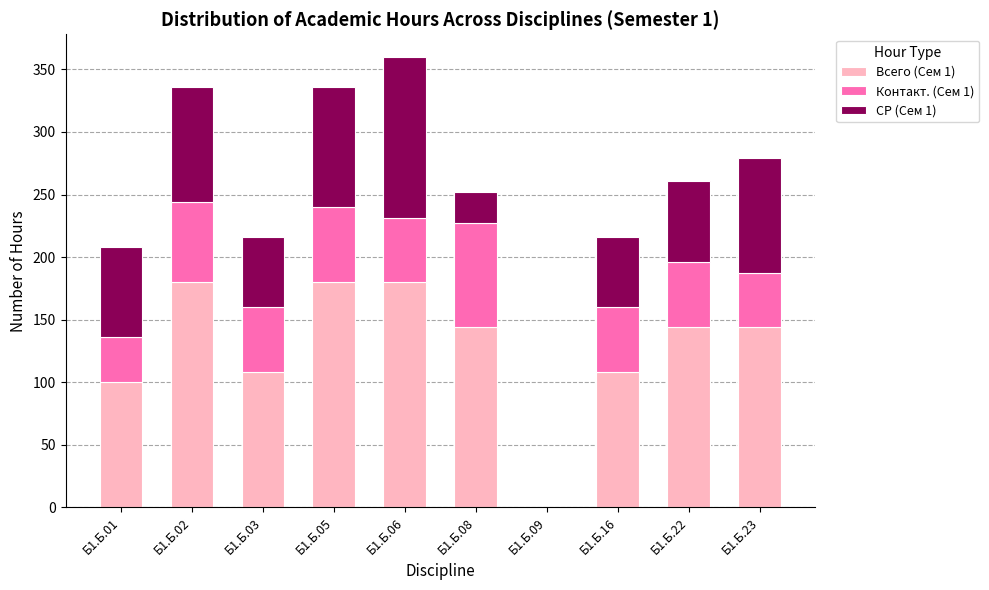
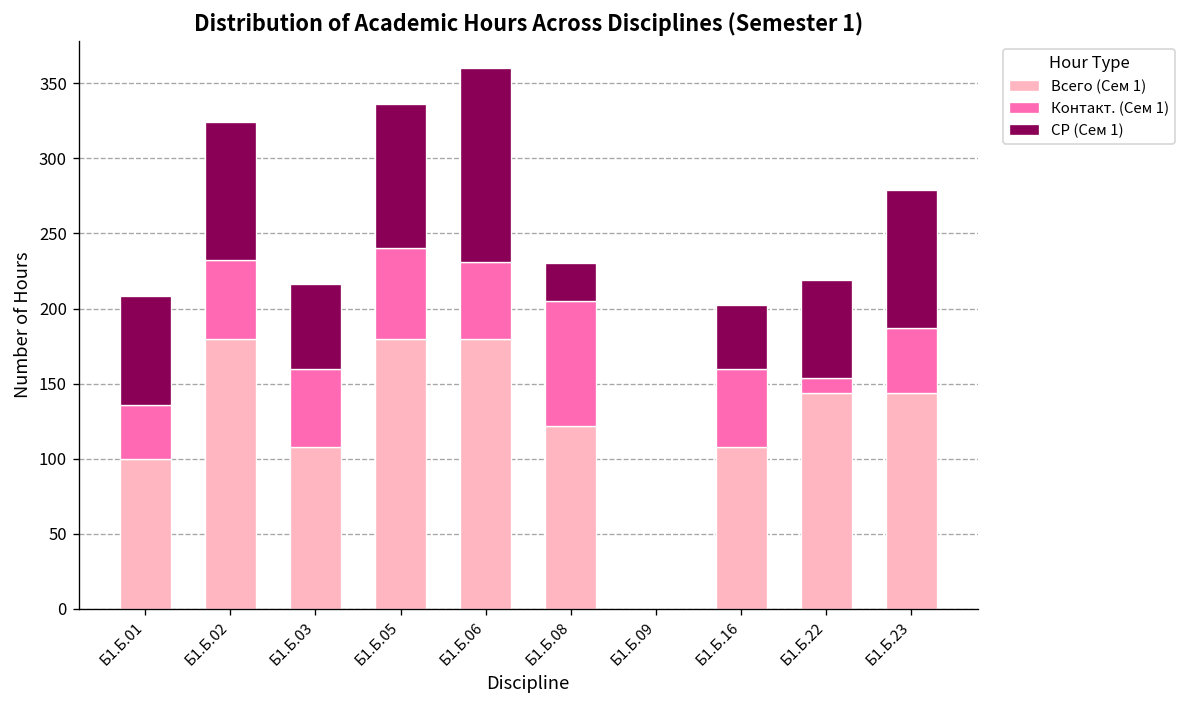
Контакт. (Сем 1), Б1.Б.02: 64 -> 52
Всего (Сем 1), Б1.Б.08: 144 -> 122
СР (Сем 1), Б1.Б.16: 56 -> 42
Контакт. (Сем 1), Б1.Б.22: 52 -> 10
